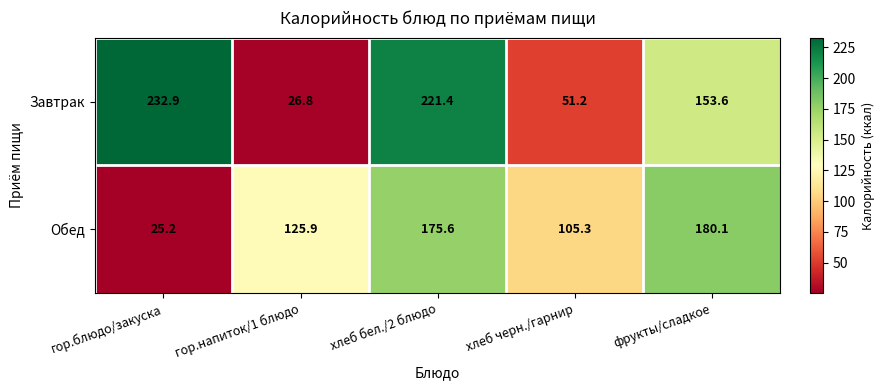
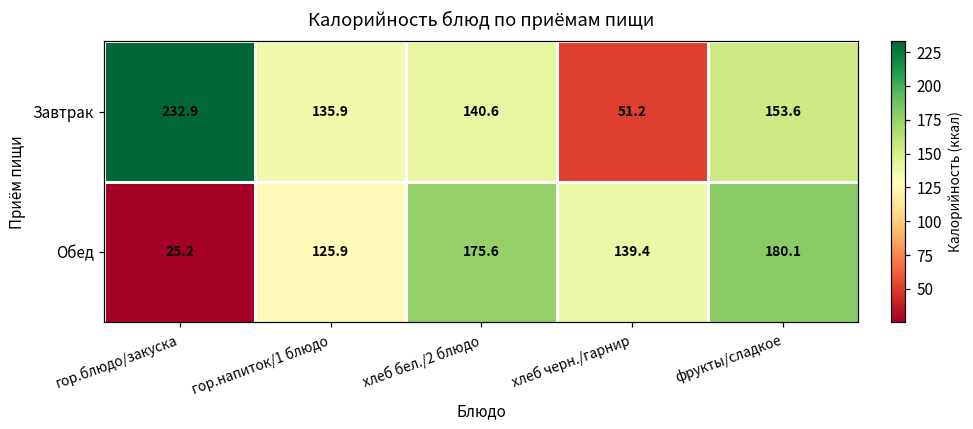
Завтрак, гор.напиток/1 блюдо: 26.8 -> 135.9
Завтрак, хлеб бел./2 блюдо: 221.4 -> 140.6
Обед, хлеб черн./гарнир: 105.3 -> 139.4
